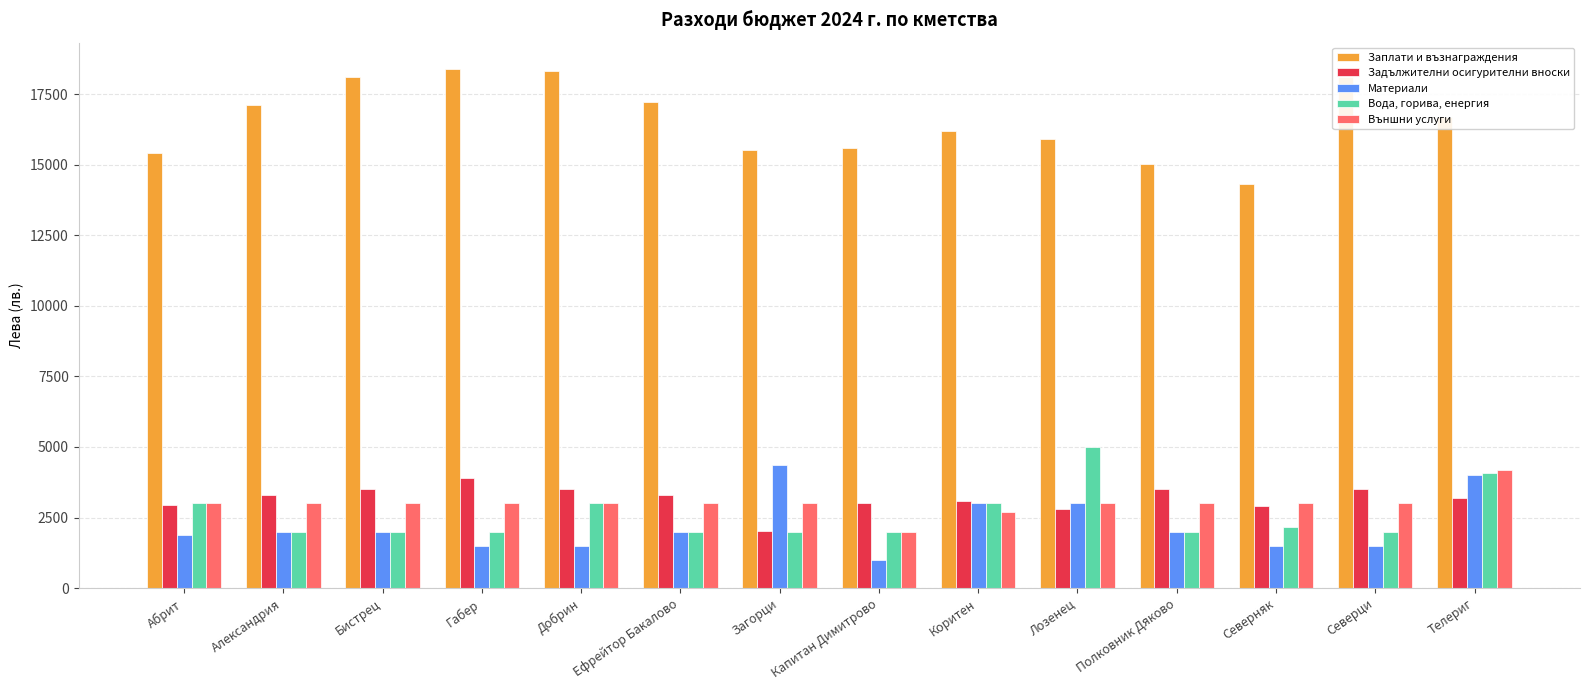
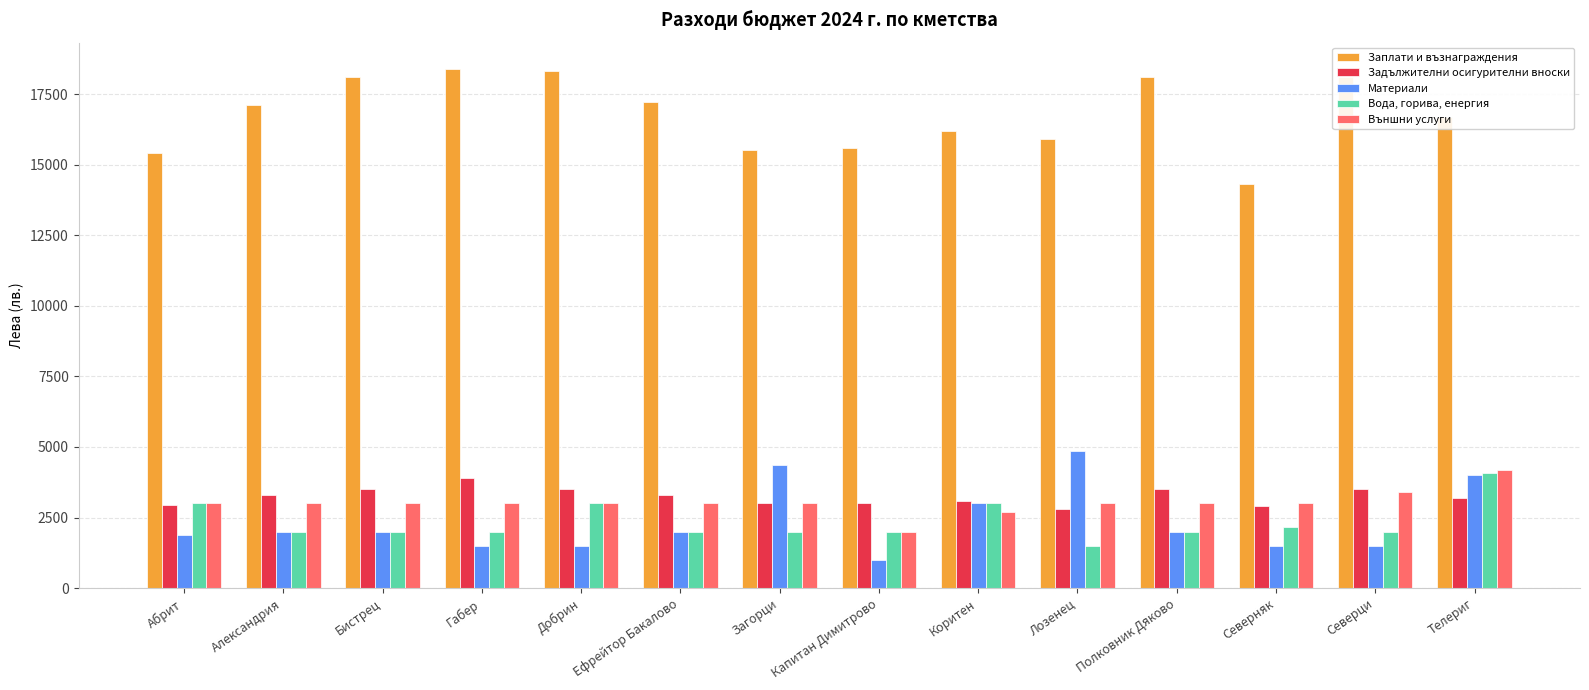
Задължителни осигурителни вноски, Загорци: 2000 -> 3000
Материали, Лозенец: 3000 -> 4800
Вода, горива, енергия, Лозенец: 5000 -> 1500
Заплати и възнаграждения, Полковник Дяково: 15000 -> 18100
Външни услуги, Северци: 3000 -> 3400
